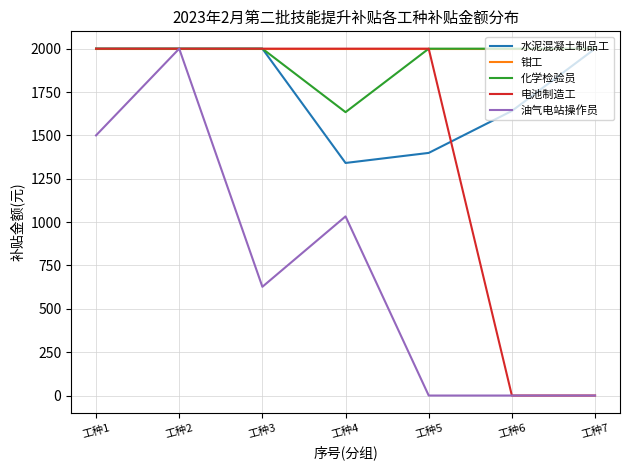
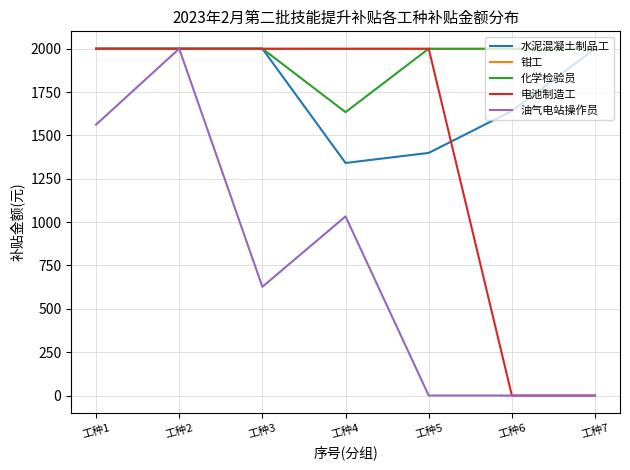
油气电站操作员, 工种1: 1500 -> 1560
